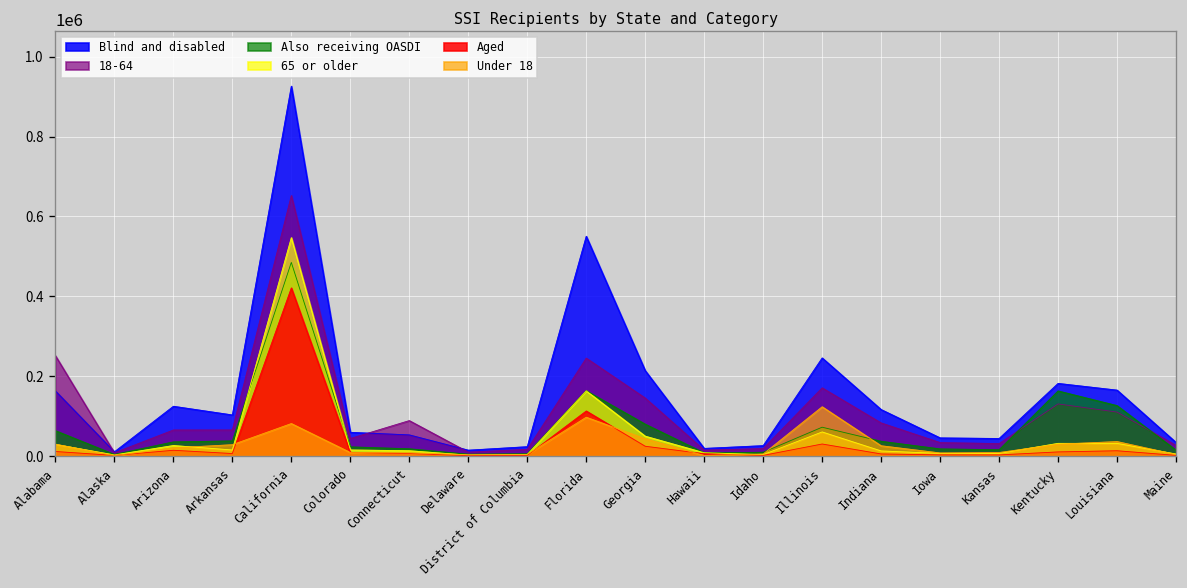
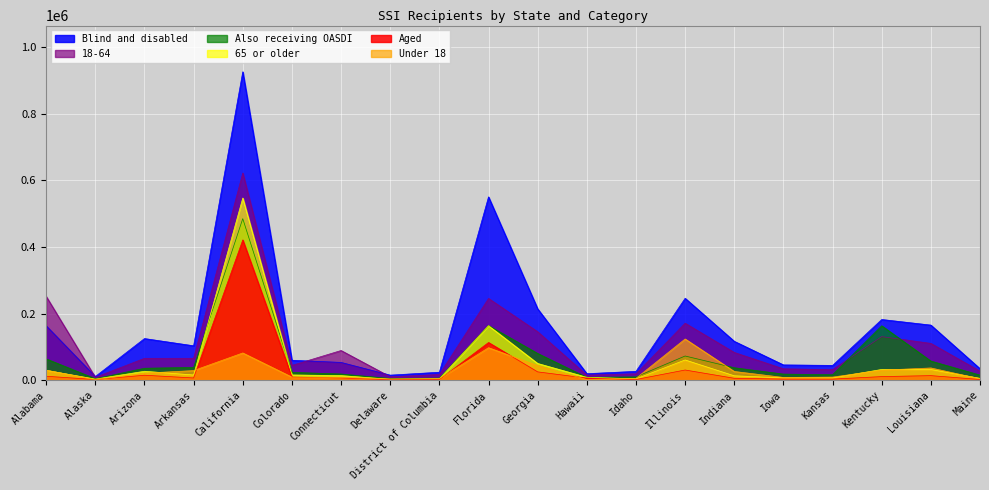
18-64, California: 650000 -> 620000
Also receiving OASDI, Louisiana: 130000 -> 60000
